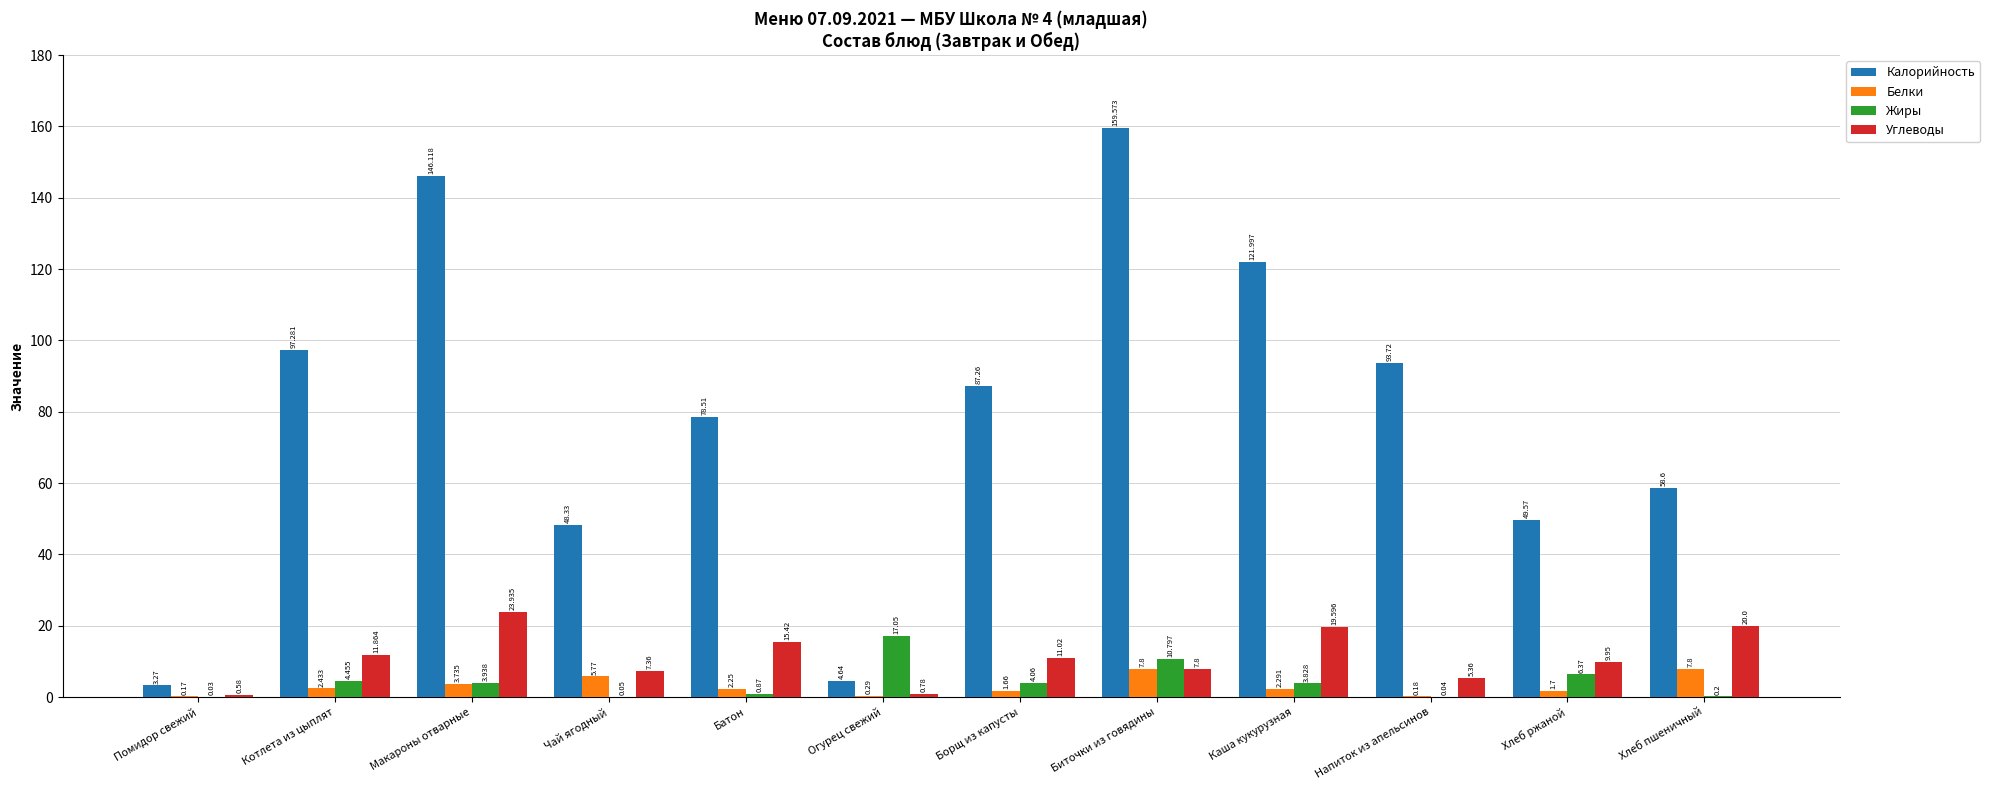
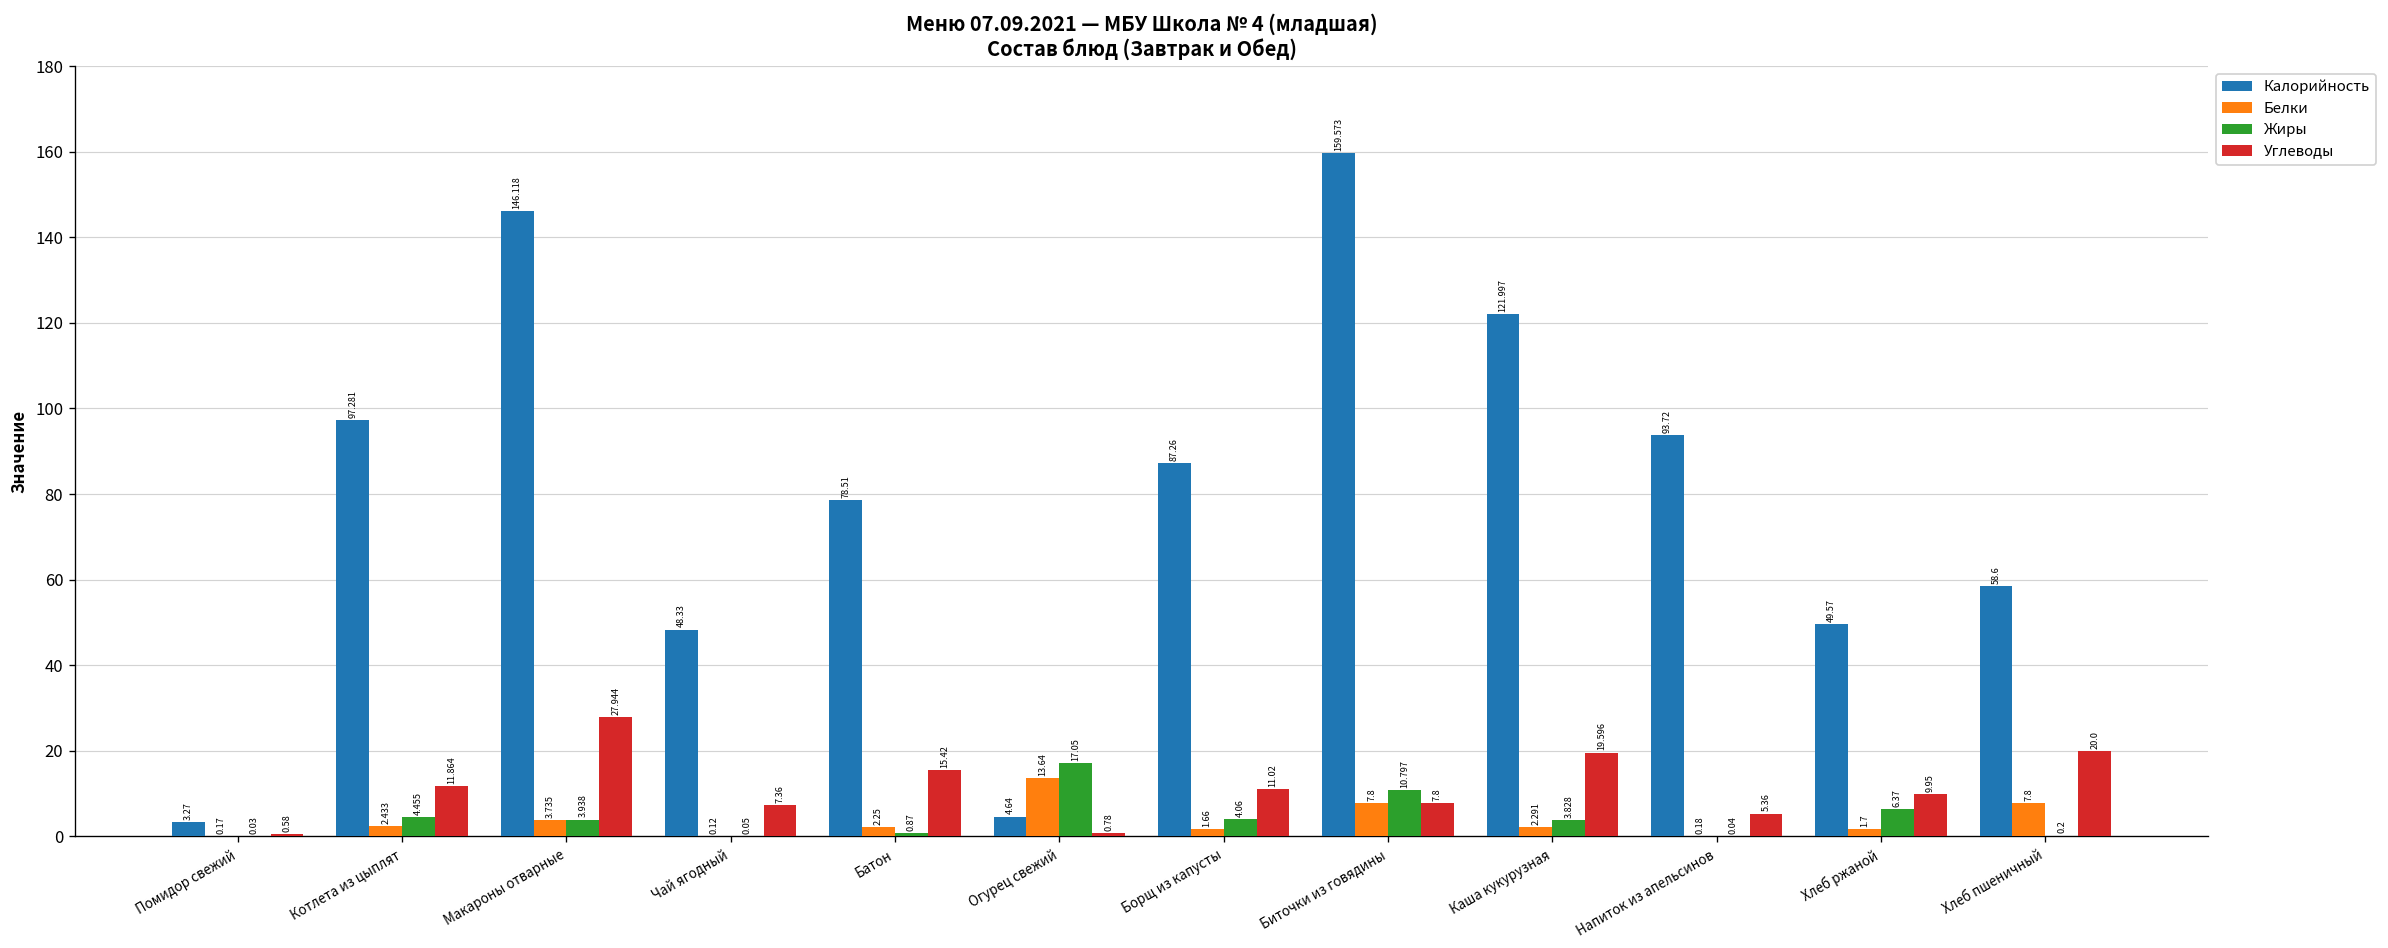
Углеводы, Макароны отварные: 23.935 -> 27.944
Белки, Чай ягодный: 5.77 -> 0.12
Белки, Огурец свежий: 0.29 -> 13.64
